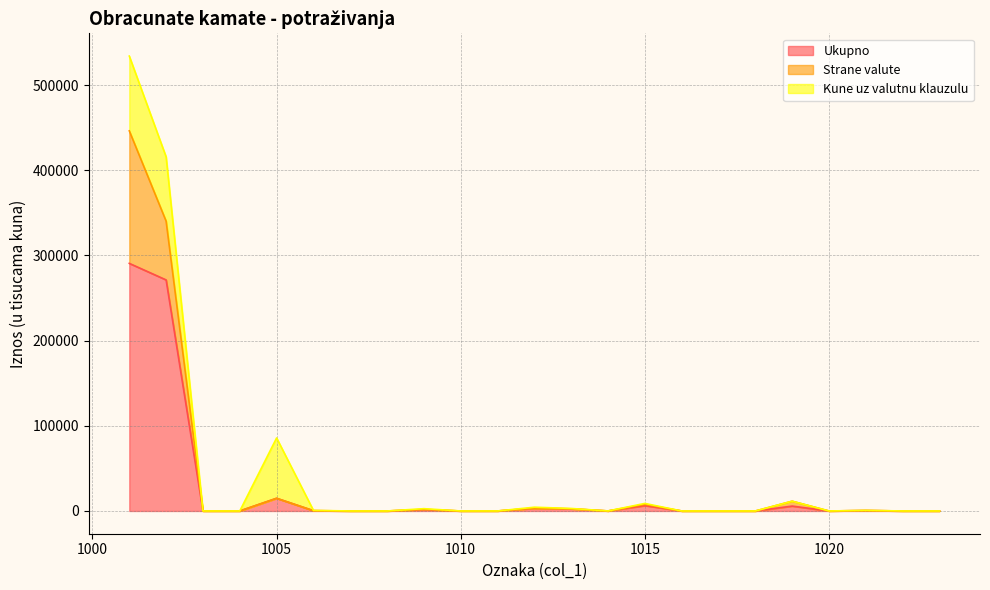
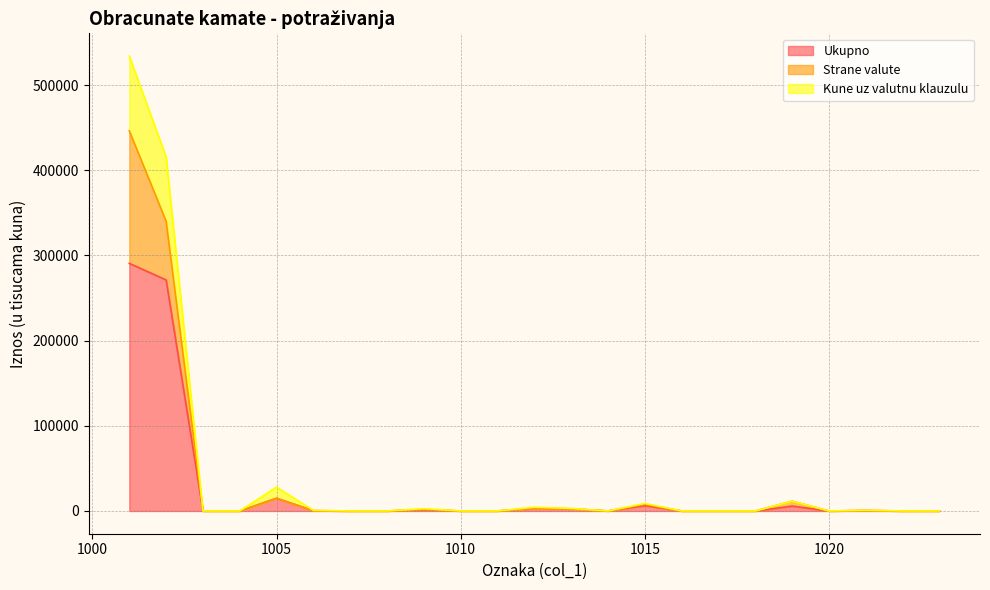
Kune uz valutnu klauzulu, 1005: 70000 -> 10000
